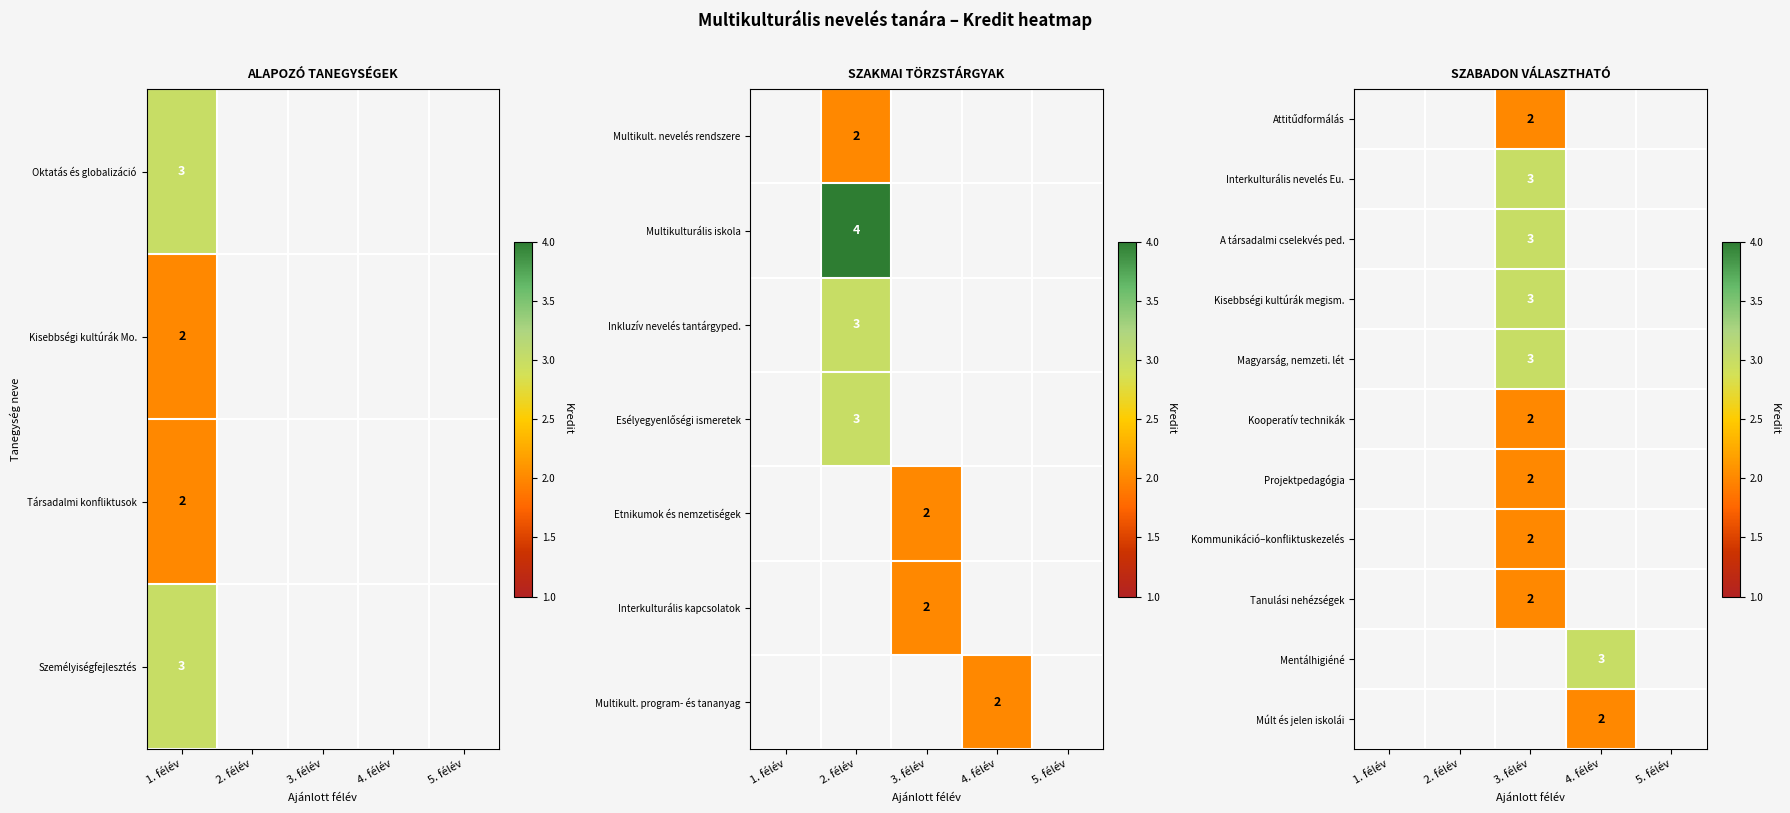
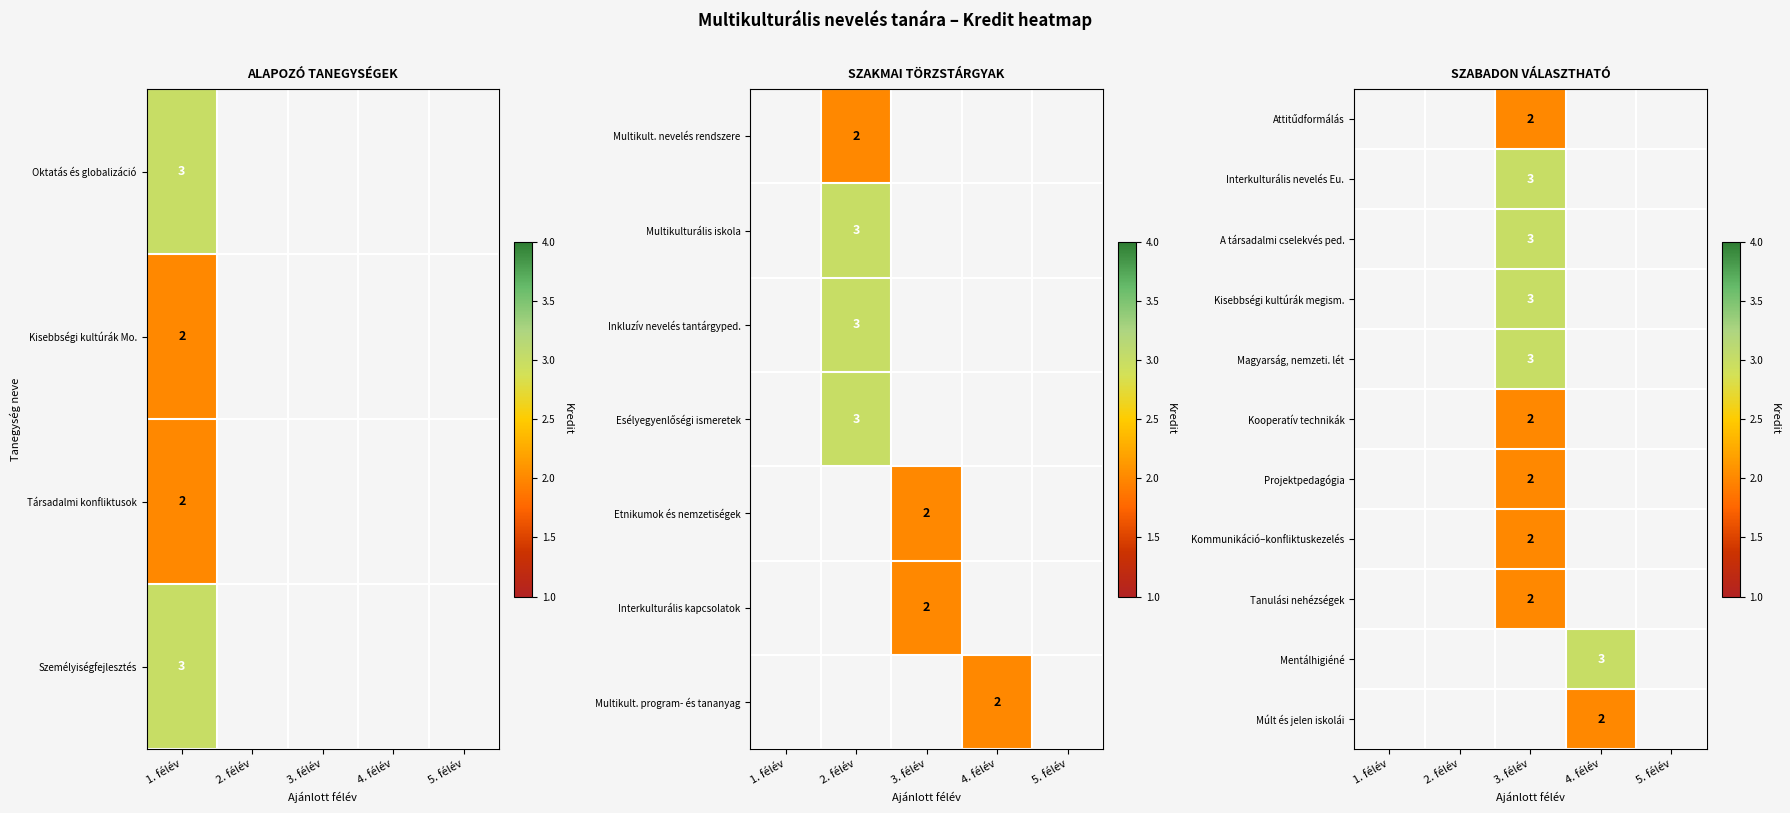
SZAKMAI TÖRZSTÁRGYAK, Multikulturális iskola, 2. félév: 4 -> 3
